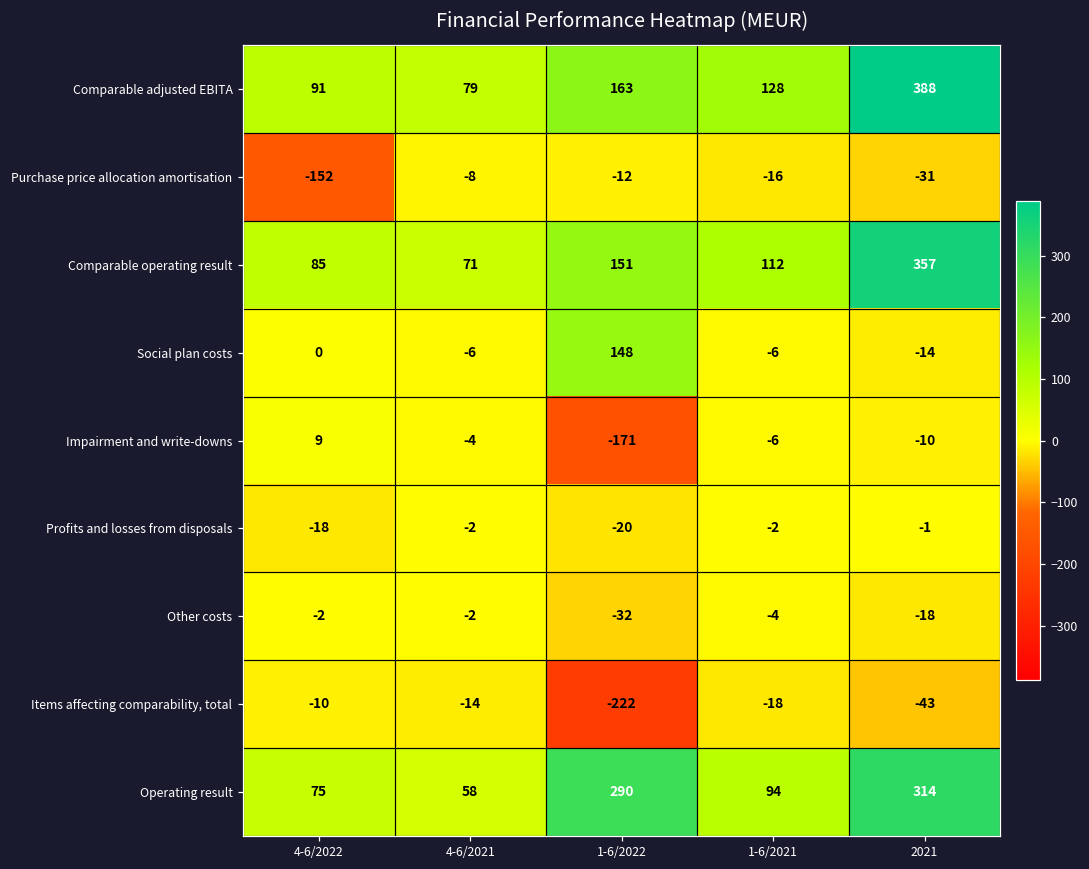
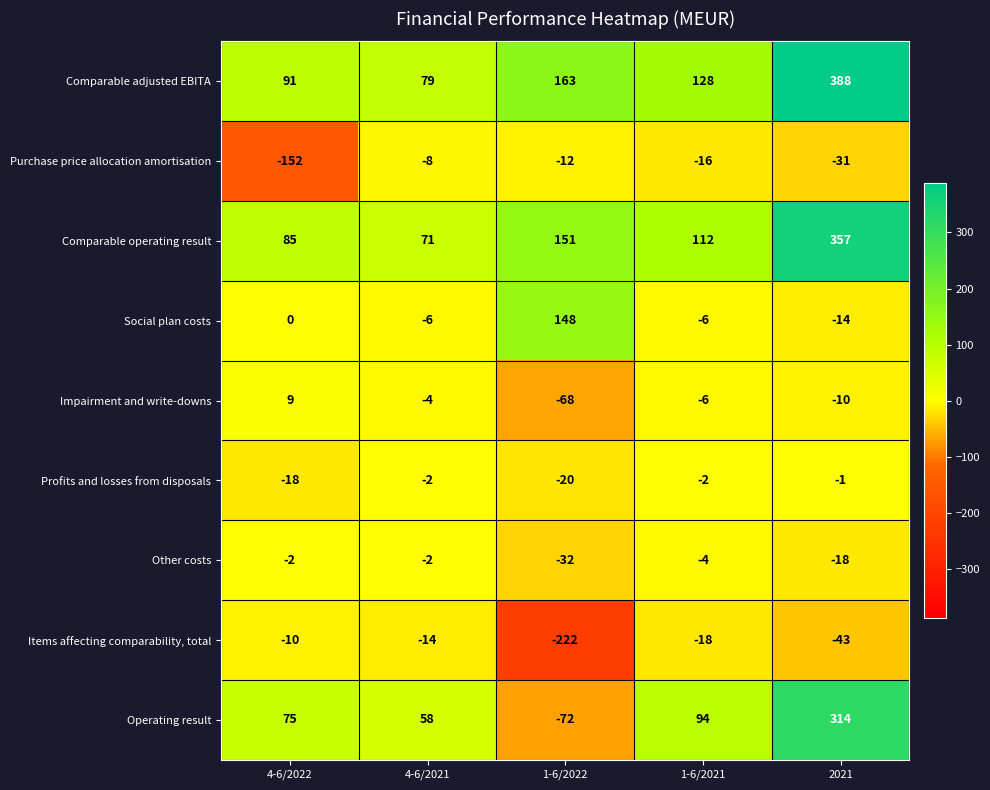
Impairment and write-downs, 1-6/2022: -171 -> -68
Operating result, 1-6/2022: 290 -> -72
